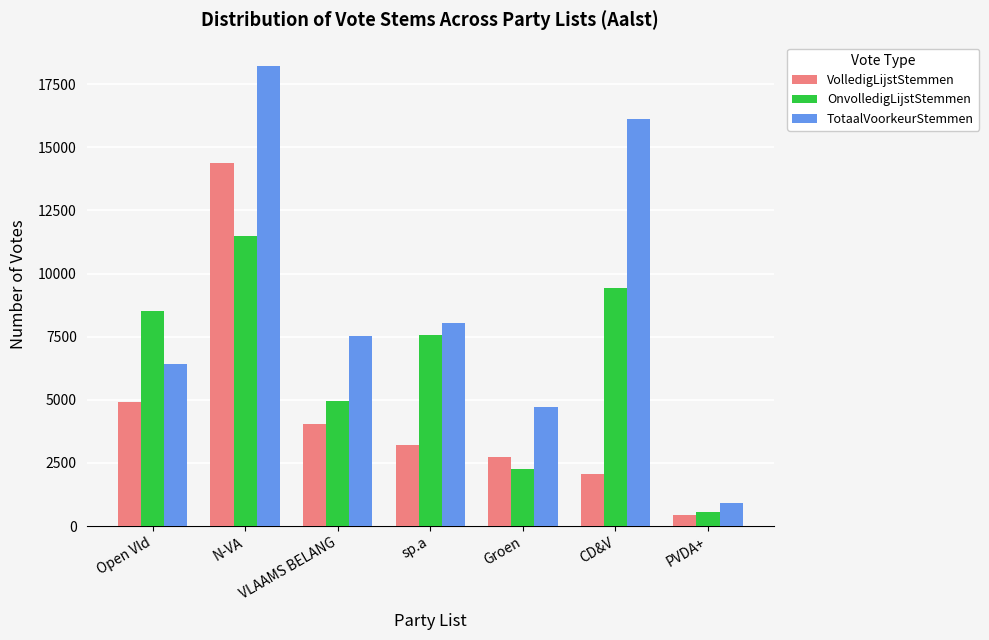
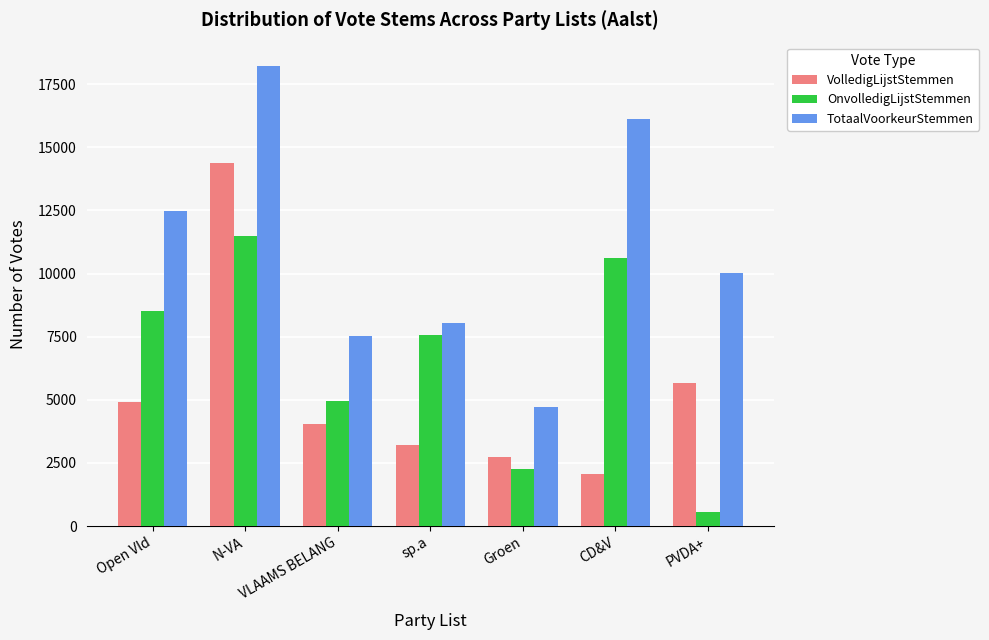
TotaalVoorkeurStemmen, Open Vld: 6400 -> 12500
OnvolledigLijstStemmen, CD&V: 9400 -> 10600
VolledigLijstStemmen, PVDA+: 400 -> 5700
TotaalVoorkeurStemmen, PVDA+: 900 -> 10000
